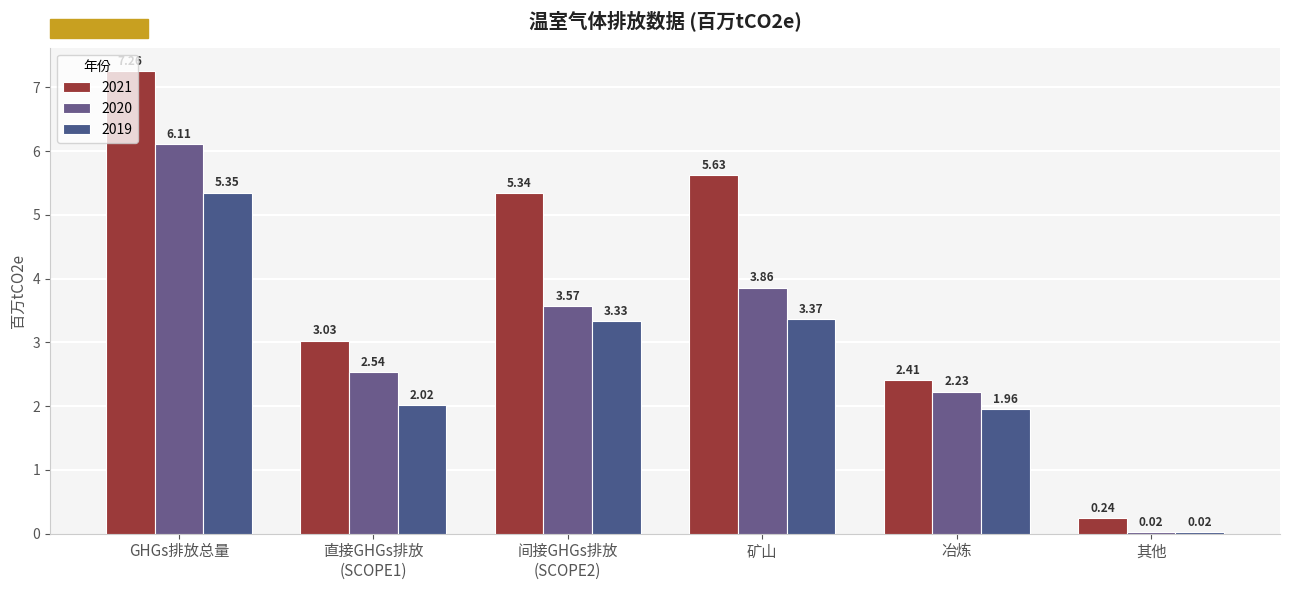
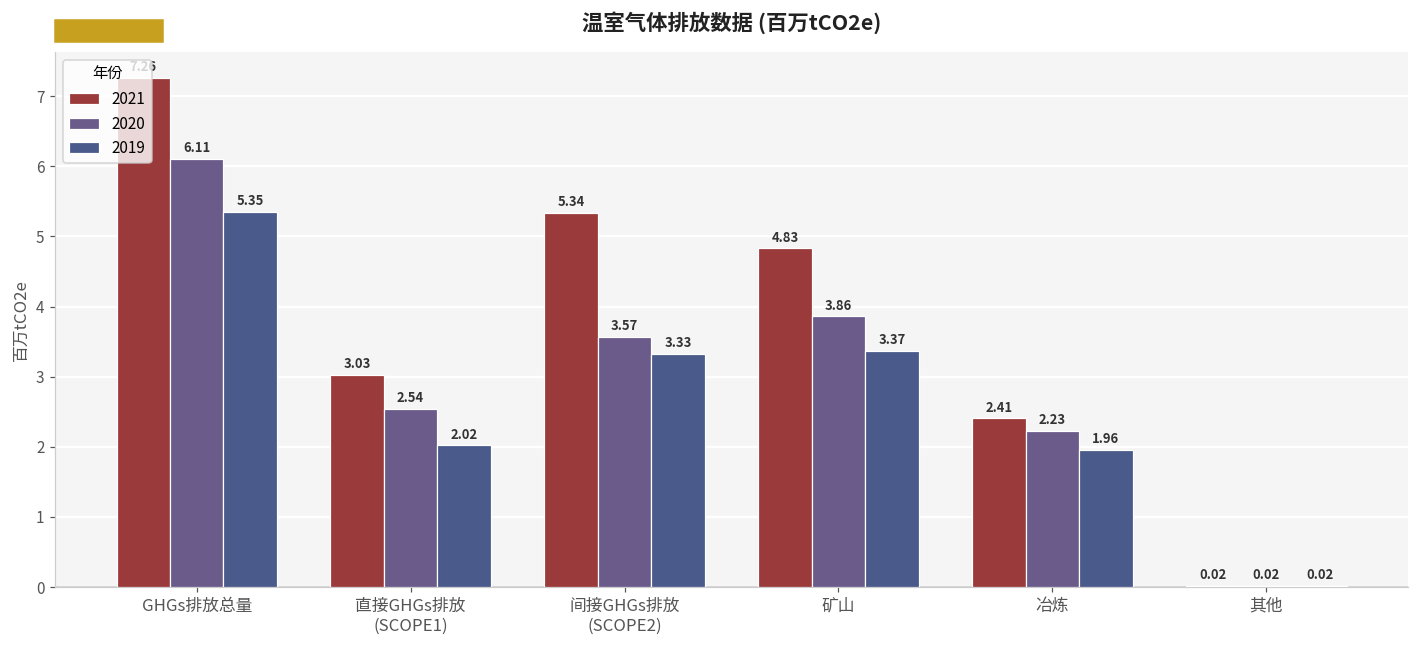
2021, 矿山: 5.63 -> 4.83
2021, 其他: 0.24 -> 0.02
